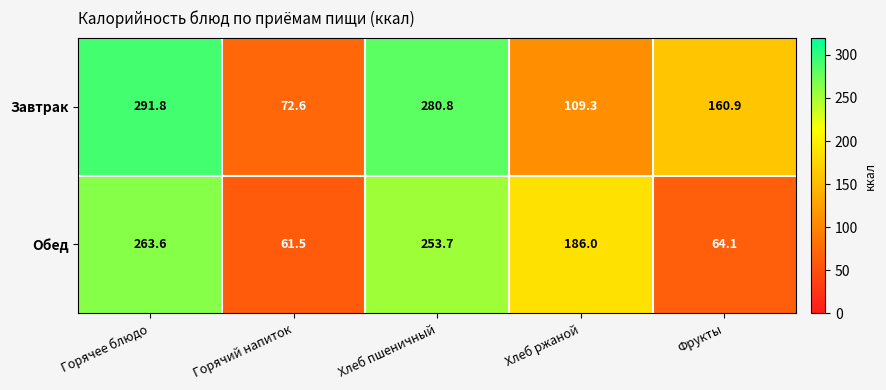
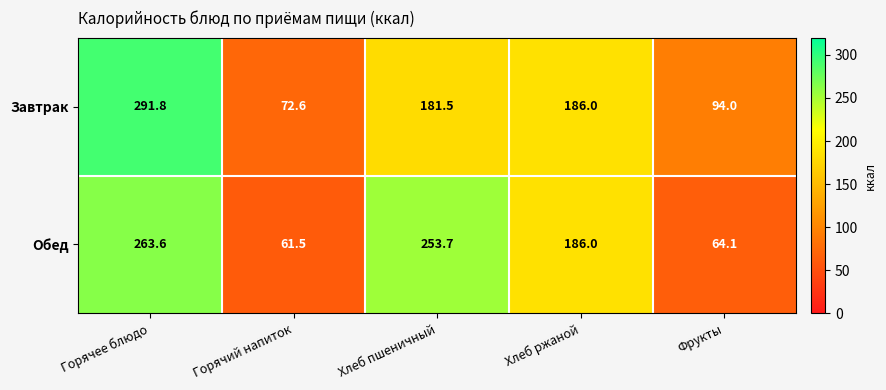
Завтрак, Хлеб пшеничный: 280.8 -> 181.5
Завтрак, Хлеб ржаной: 109.3 -> 186.0
Завтрак, Фрукты: 160.9 -> 94.0
